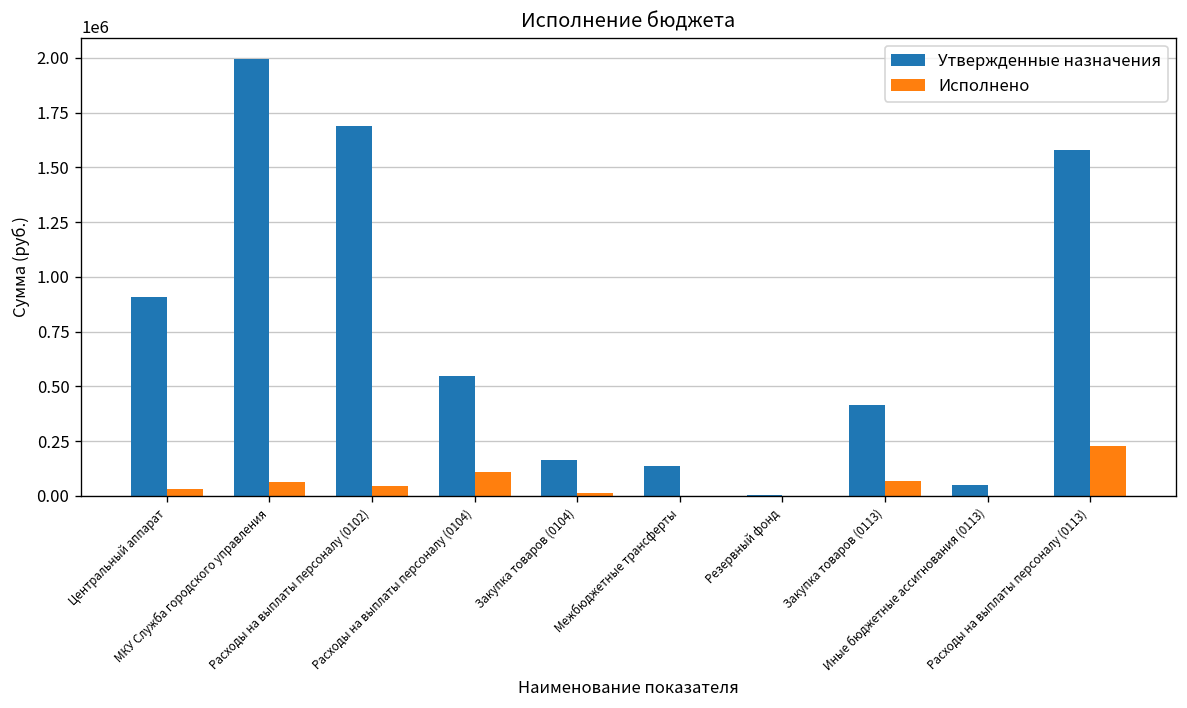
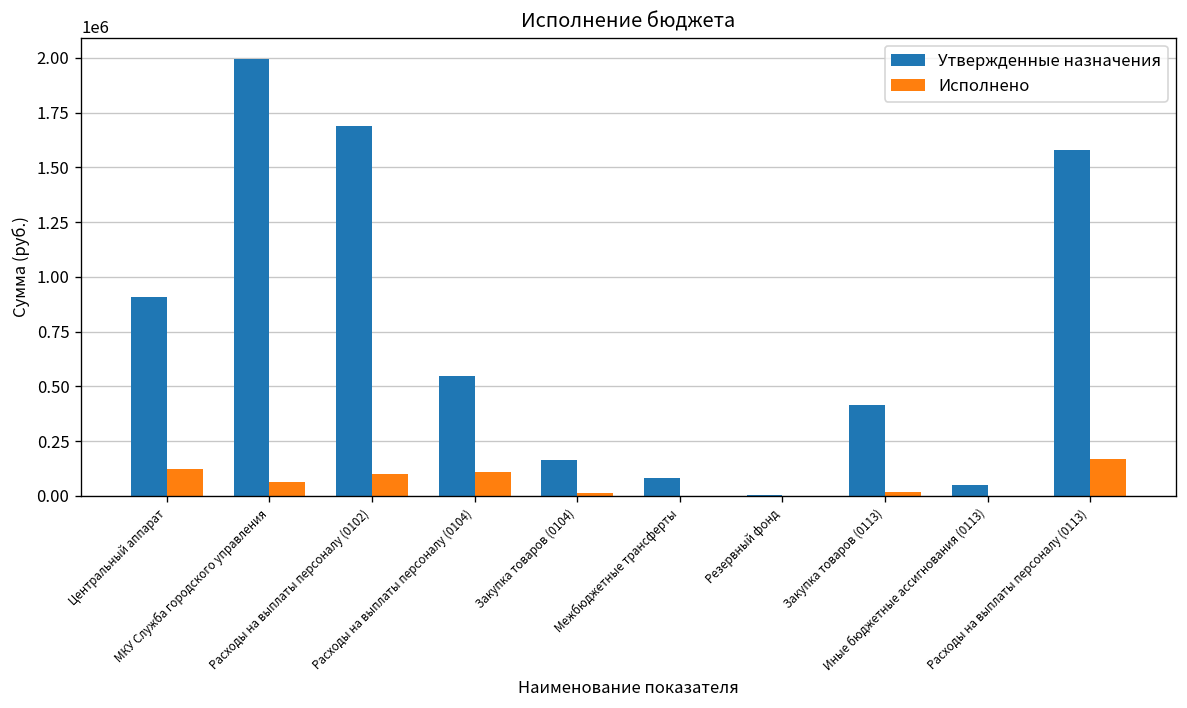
Исполнено, Центральный аппарат: 30000 -> 120000
Исполнено, Расходы на выплаты персоналу (0102): 40000 -> 100000
Утвержденные назначения, Межбюджетные трансферты: 140000 -> 80000
Исполнено, Закупка товаров (0113): 70000 -> 20000
Исполнено, Расходы на выплаты персоналу (0113): 230000 -> 170000
